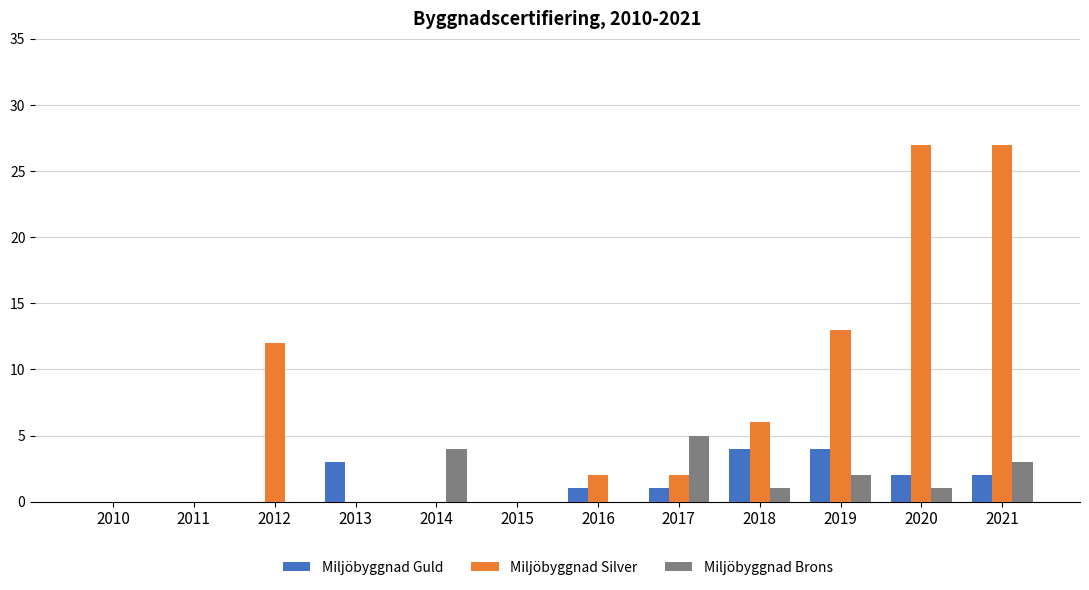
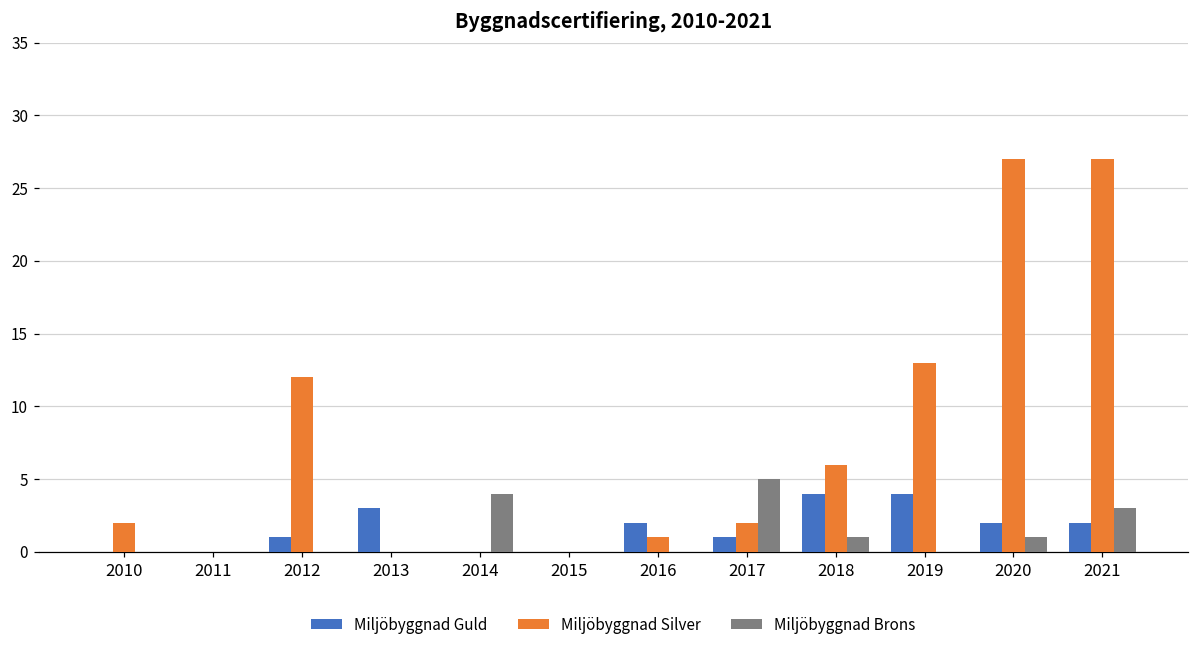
Miljöbyggnad Silver, 2010: 0 -> 2
Miljöbyggnad Guld, 2012: 0 -> 1
Miljöbyggnad Guld, 2016: 1 -> 2
Miljöbyggnad Silver, 2016: 2 -> 1
Miljöbyggnad Brons, 2019: 2 -> 0
